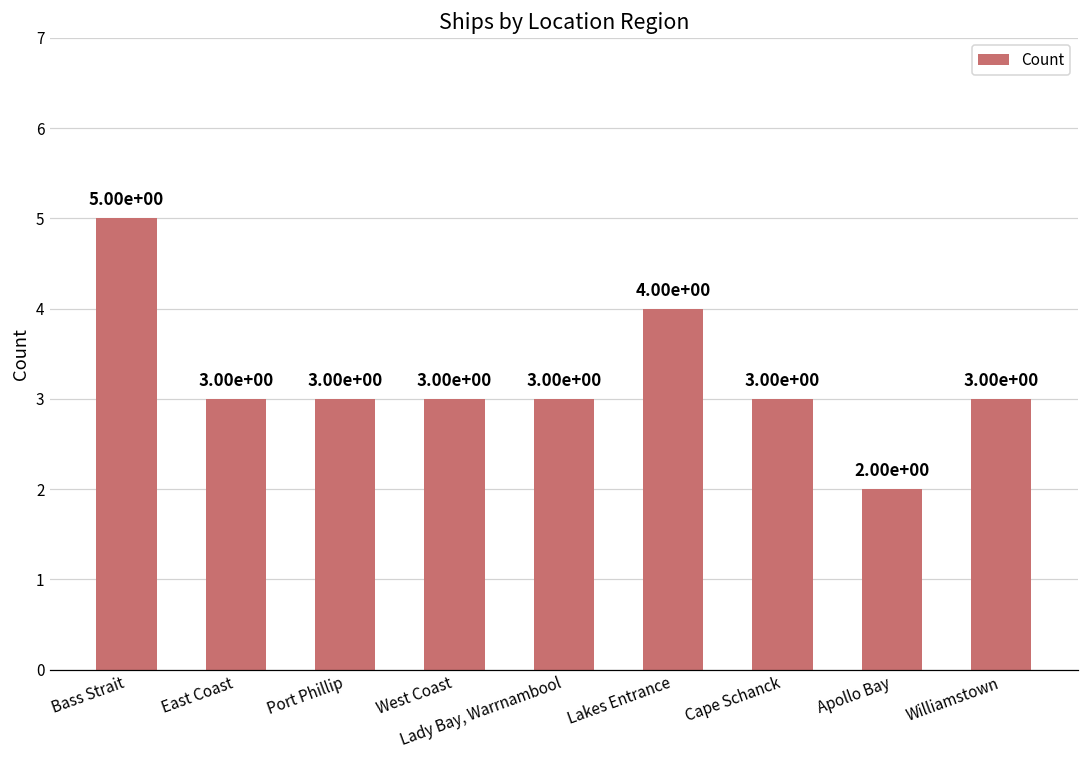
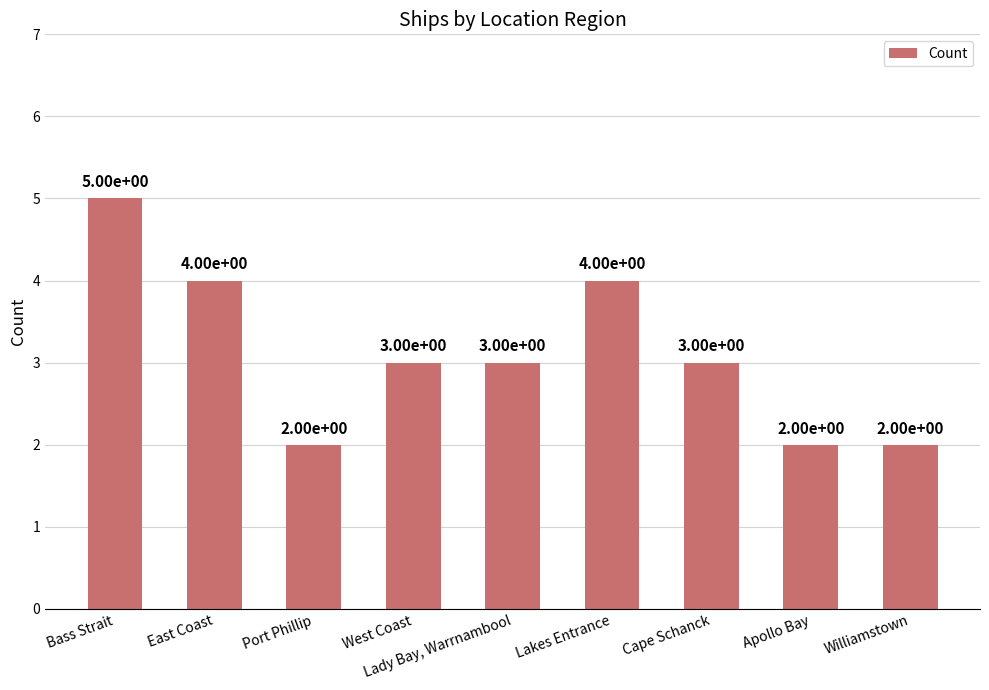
East Coast: 3.00e+00 -> 4.00e+00
Port Phillip: 3.00e+00 -> 2.00e+00
Williamstown: 3.00e+00 -> 2.00e+00
